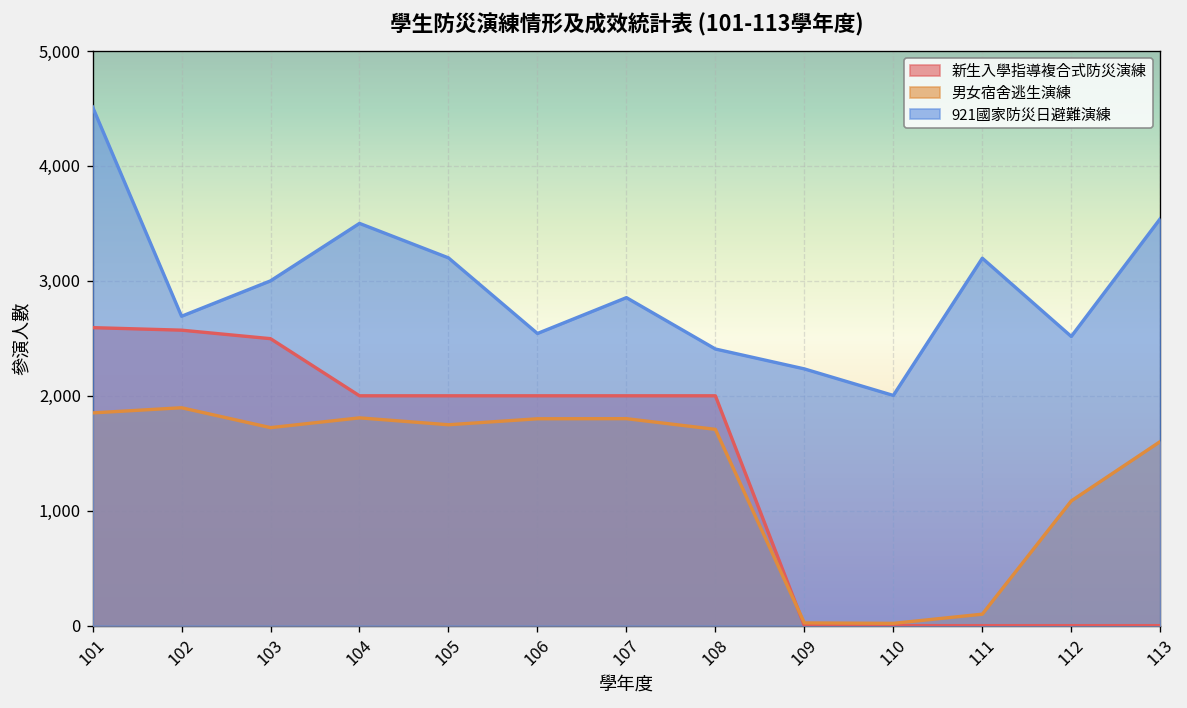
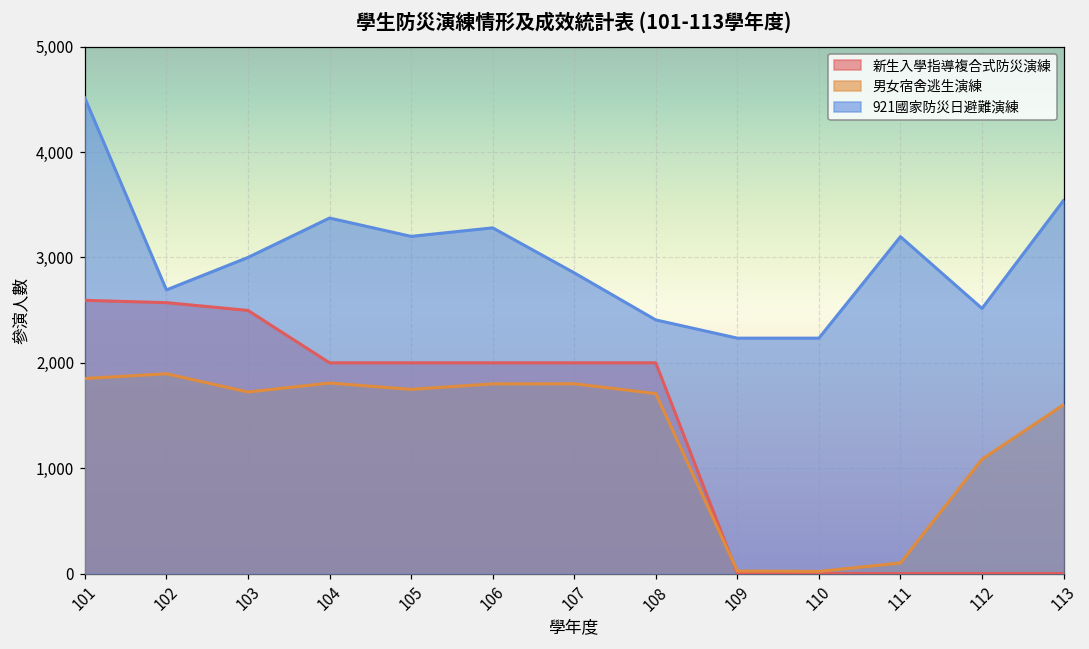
921國家防災日避難演練, 104: 3,500 -> 3,400
921國家防災日避難演練, 106: 2,500 -> 3,300
921國家防災日避難演練, 110: 2,000 -> 2,200
